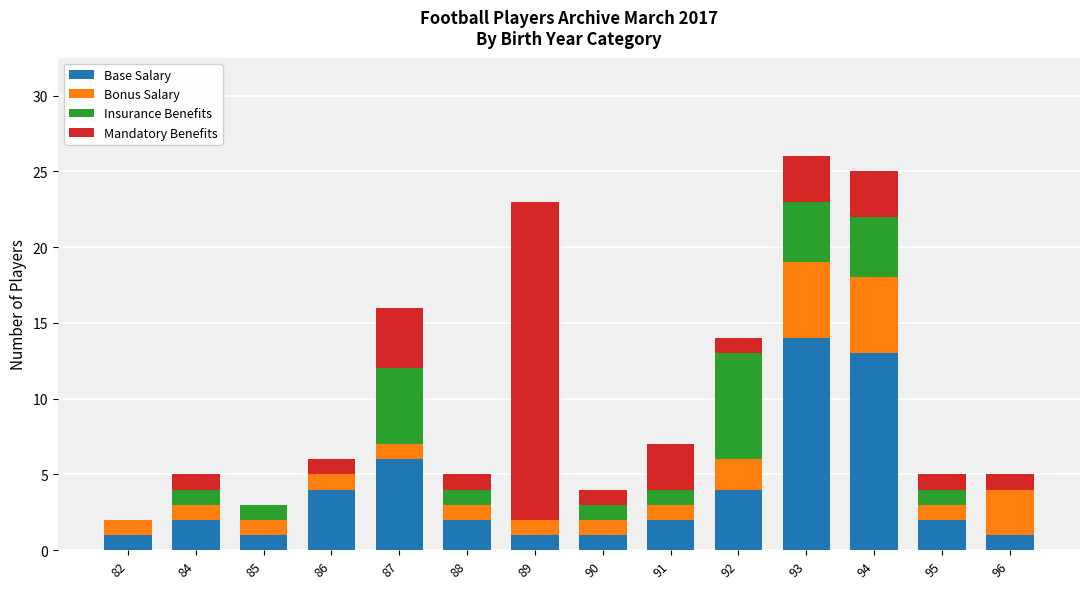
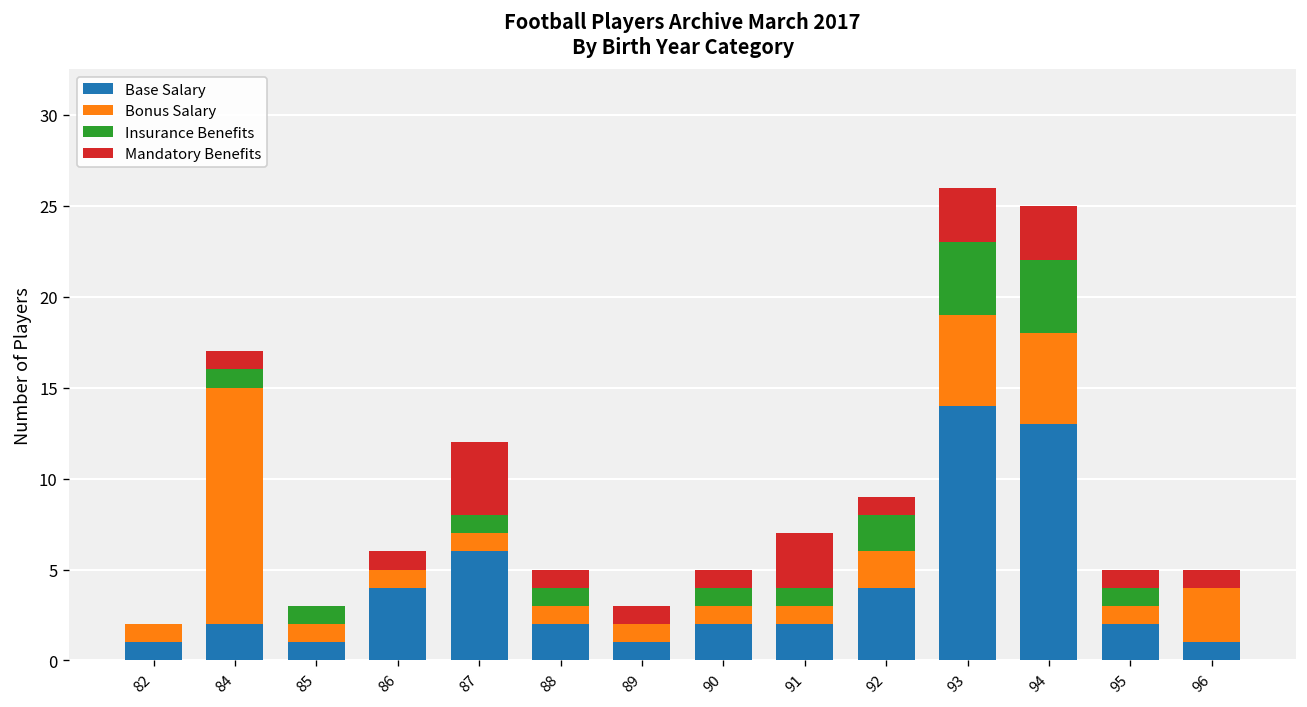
Bonus Salary, 84: 1 -> 13
Insurance Benefits, 87: 5 -> 1
Mandatory Benefits, 89: 21 -> 1
Base Salary, 90: 1 -> 2
Insurance Benefits, 92: 7 -> 2
